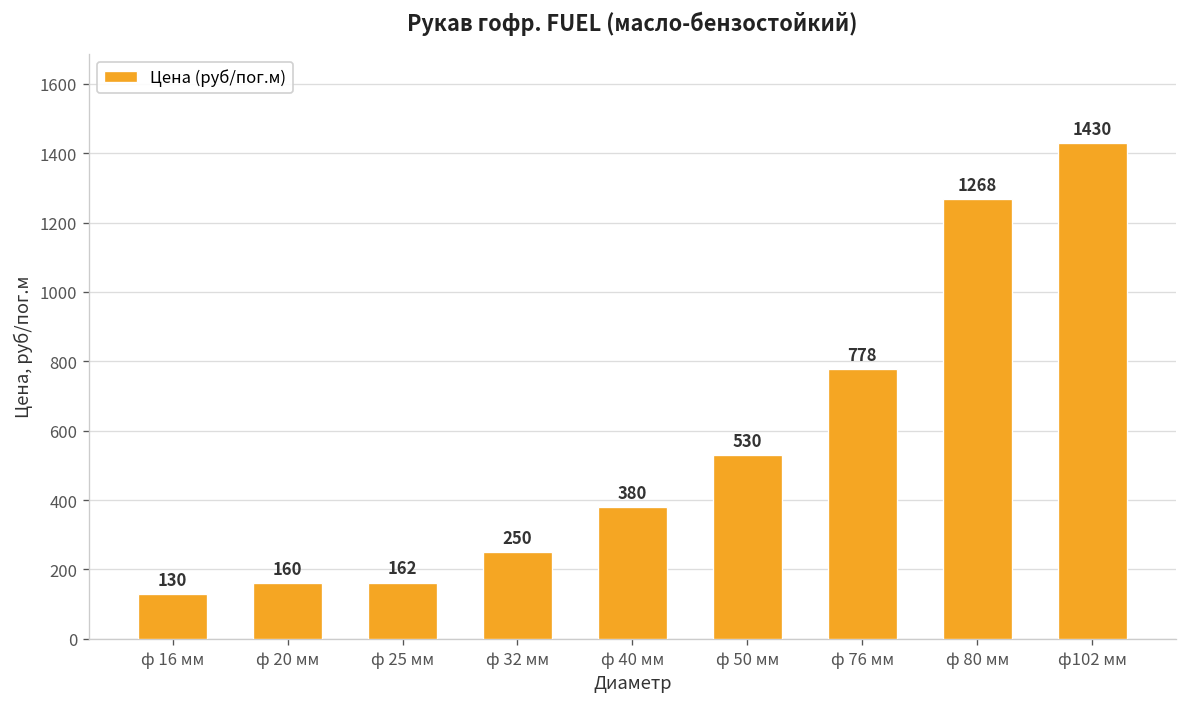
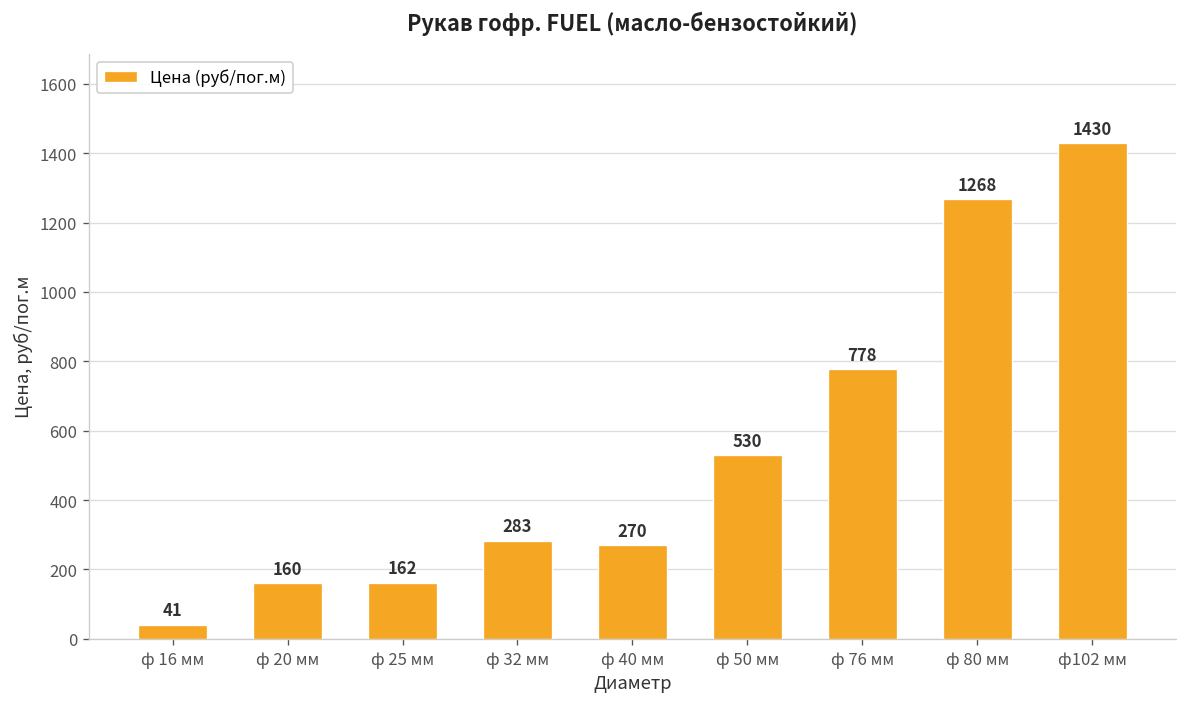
ф 16 мм: 130 -> 41
ф 32 мм: 250 -> 283
ф 40 мм: 380 -> 270
